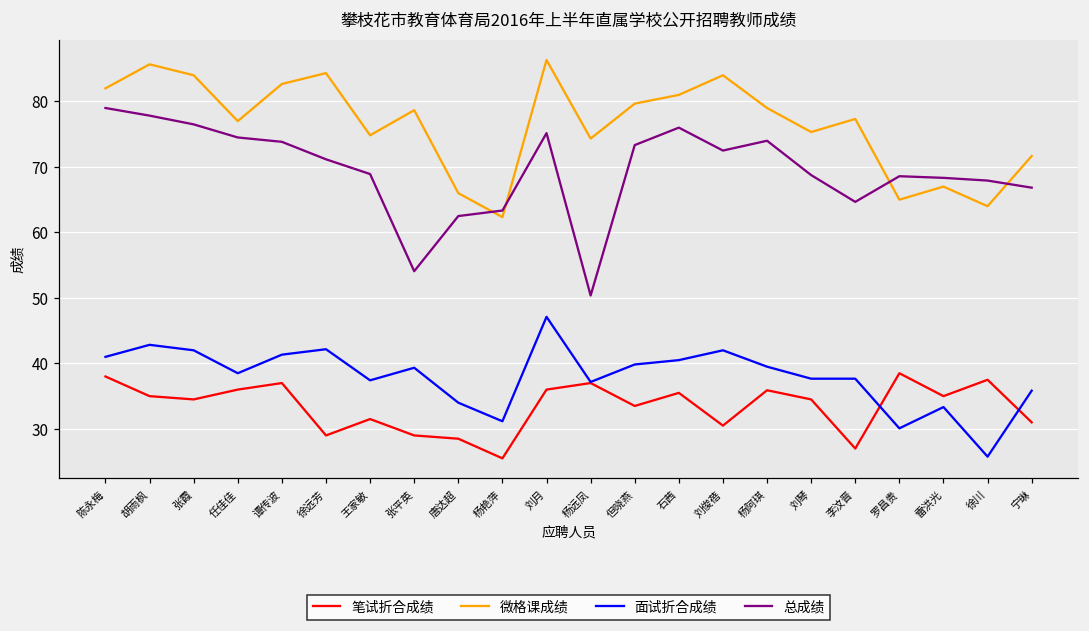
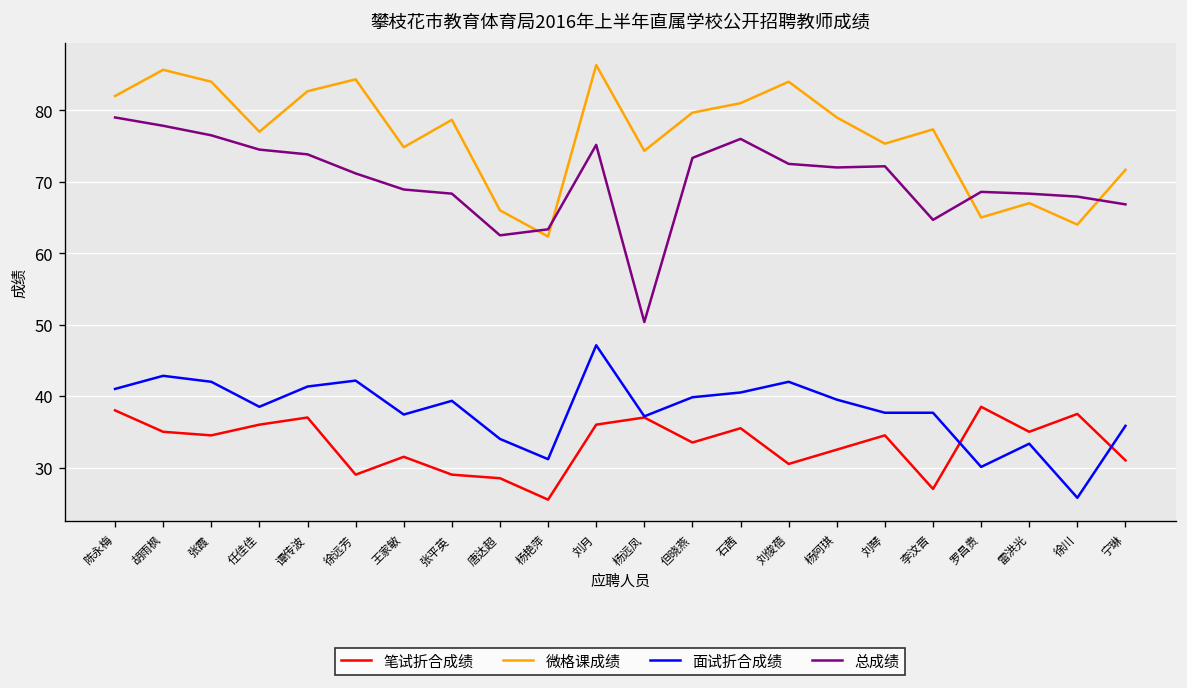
总成绩, 张平英: 54 -> 68
笔试折合成绩, 杨阿琪: 36 -> 33
总成绩, 杨阿琪: 74 -> 72
总成绩, 刘琴: 69 -> 72
